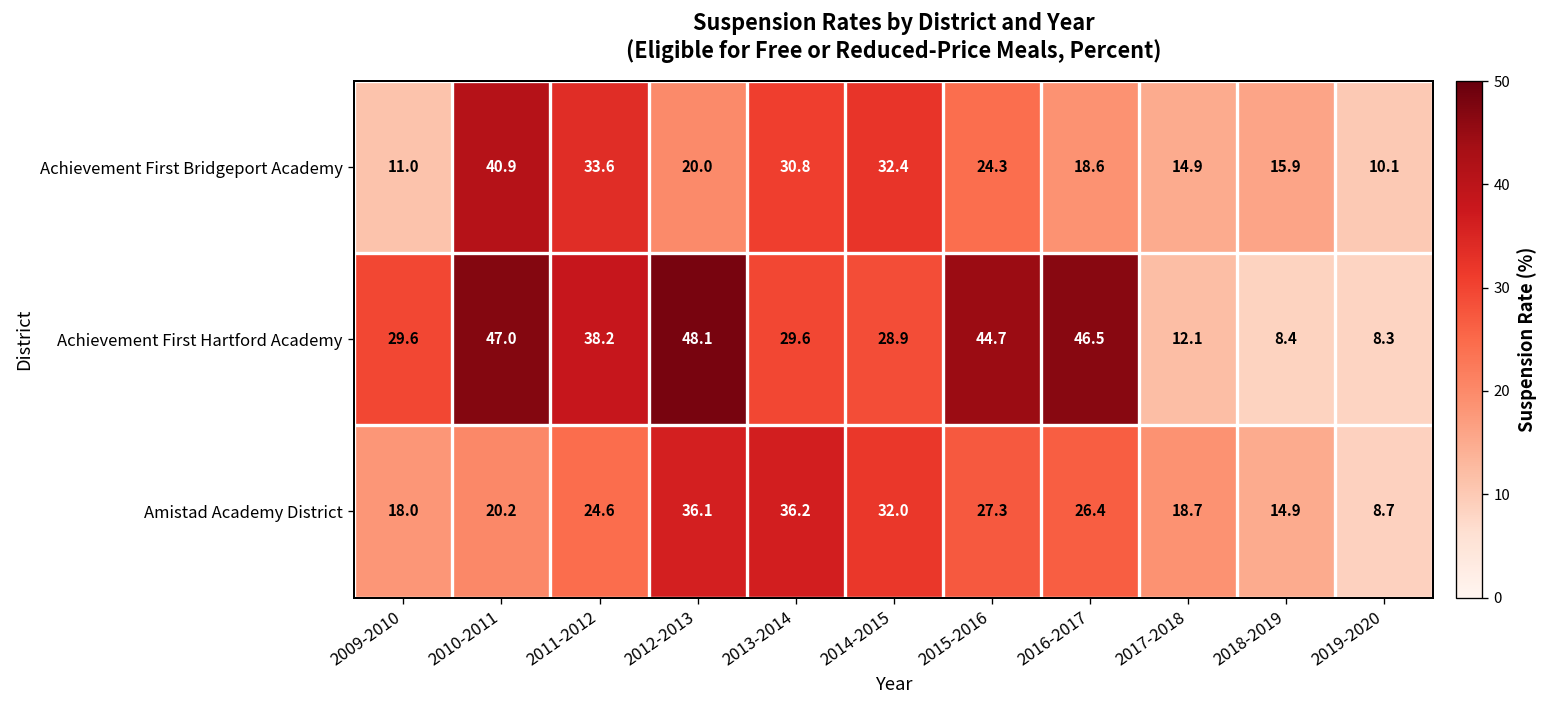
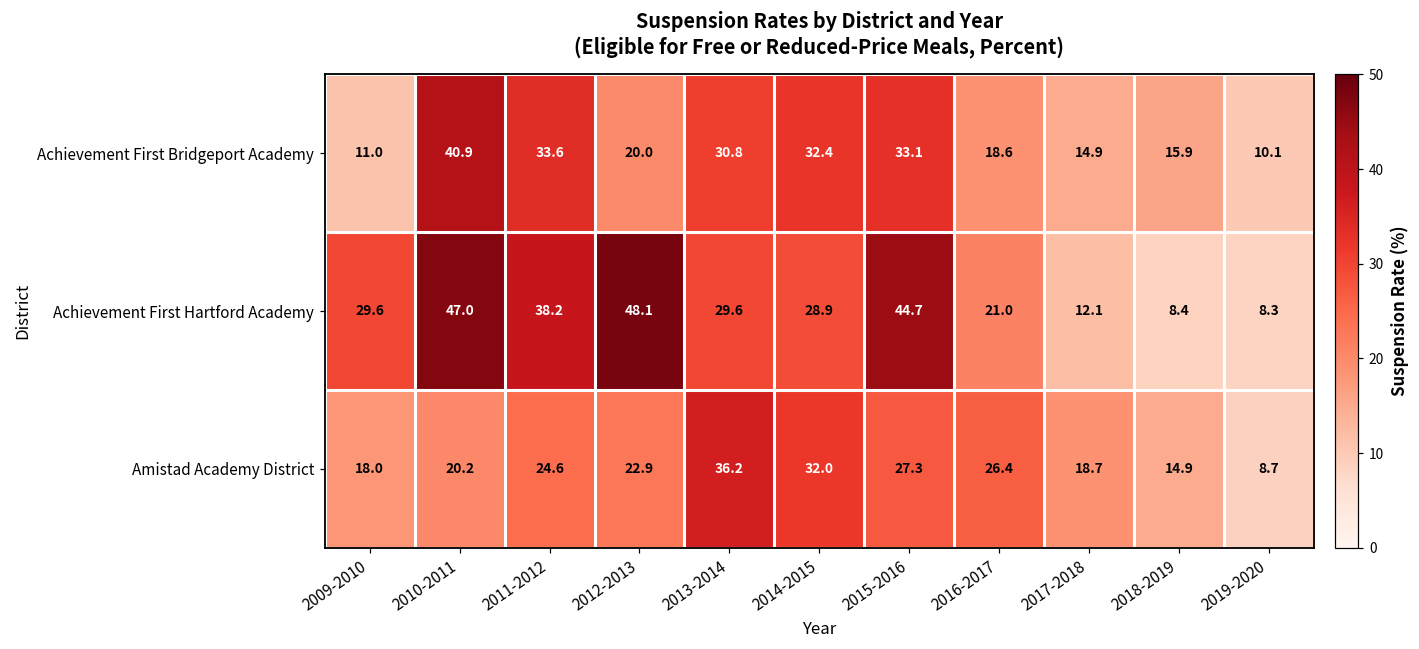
Achievement First Bridgeport Academy, 2015-2016: 24.3 -> 33.1
Achievement First Hartford Academy, 2016-2017: 46.5 -> 21.0
Amistad Academy District, 2012-2013: 36.1 -> 22.9
